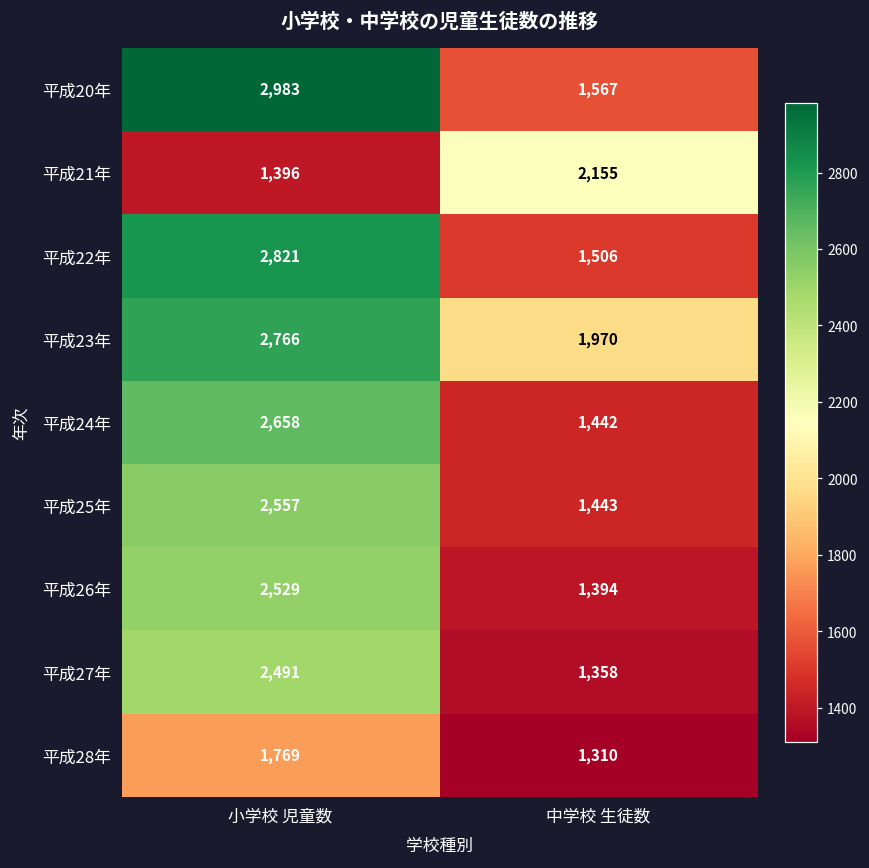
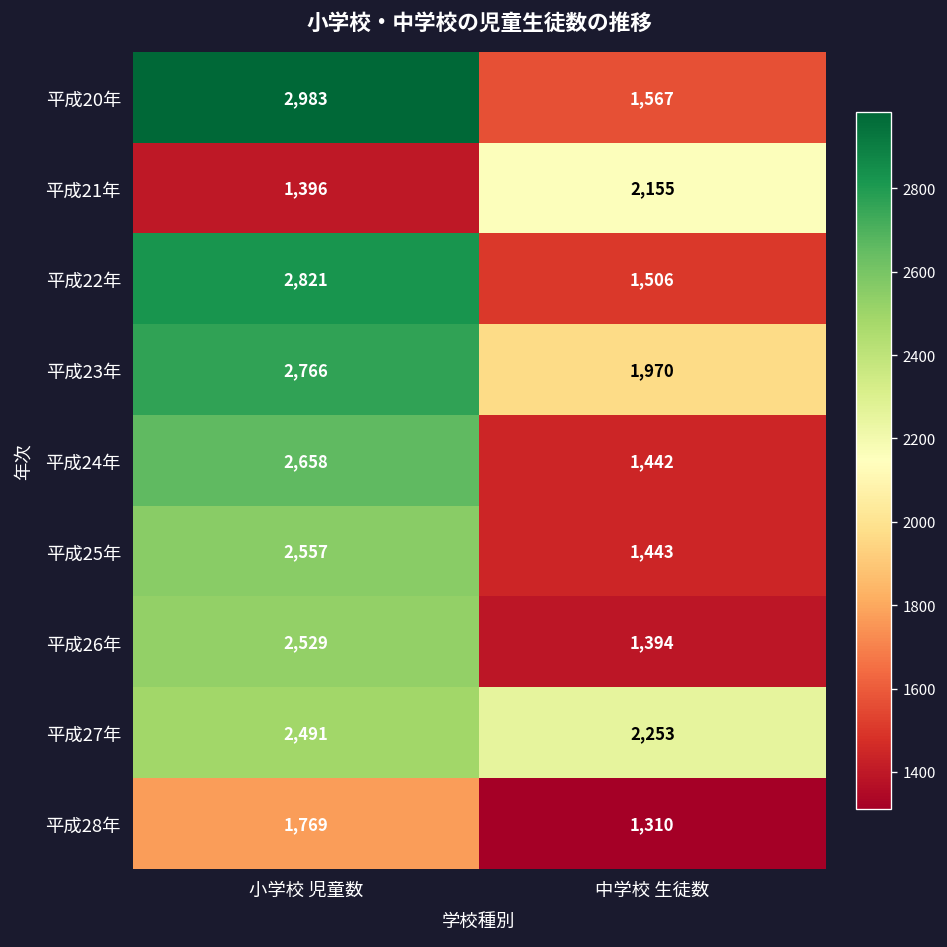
平成27年, 中学校 生徒数: 1,358 -> 2,253
